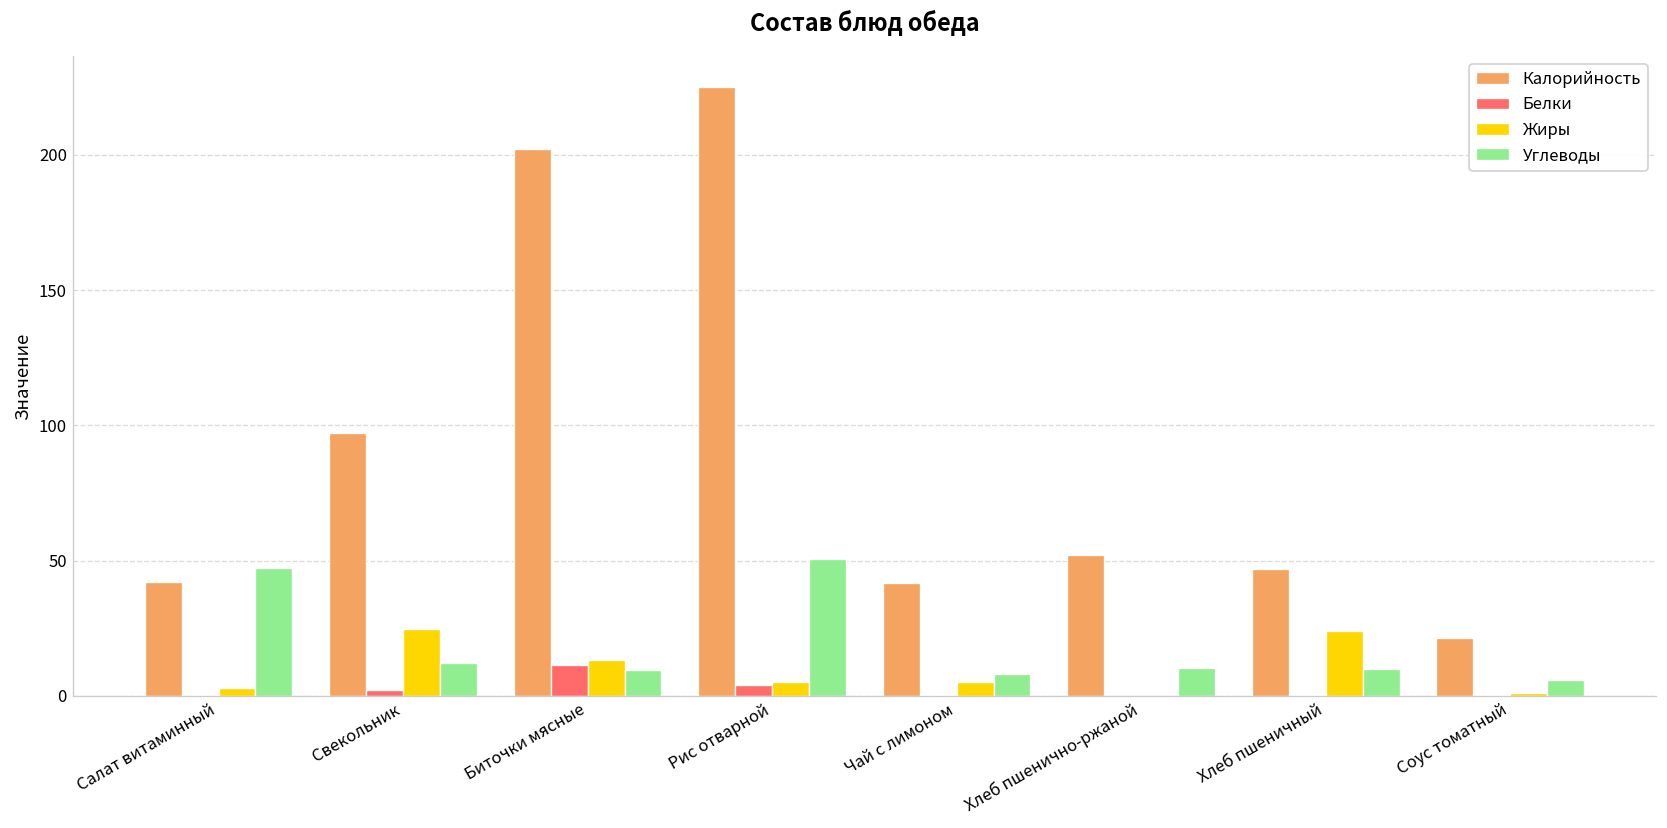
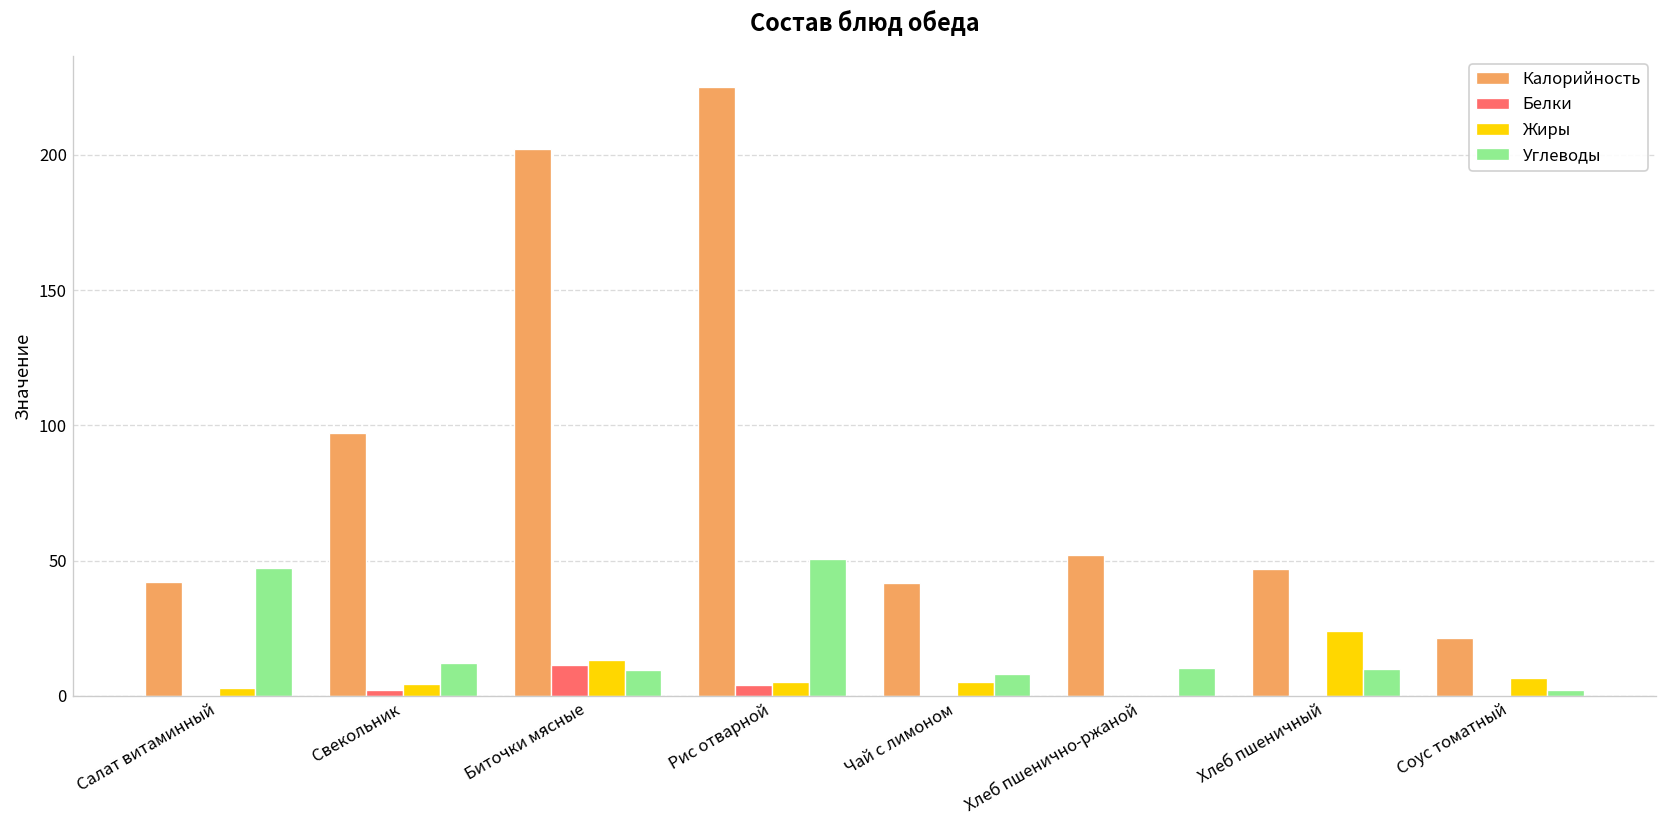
Жиры, Свекольник: 25 -> 5
Жиры, Соус томатный: 1 -> 7
Углеводы, Соус томатный: 6 -> 2
